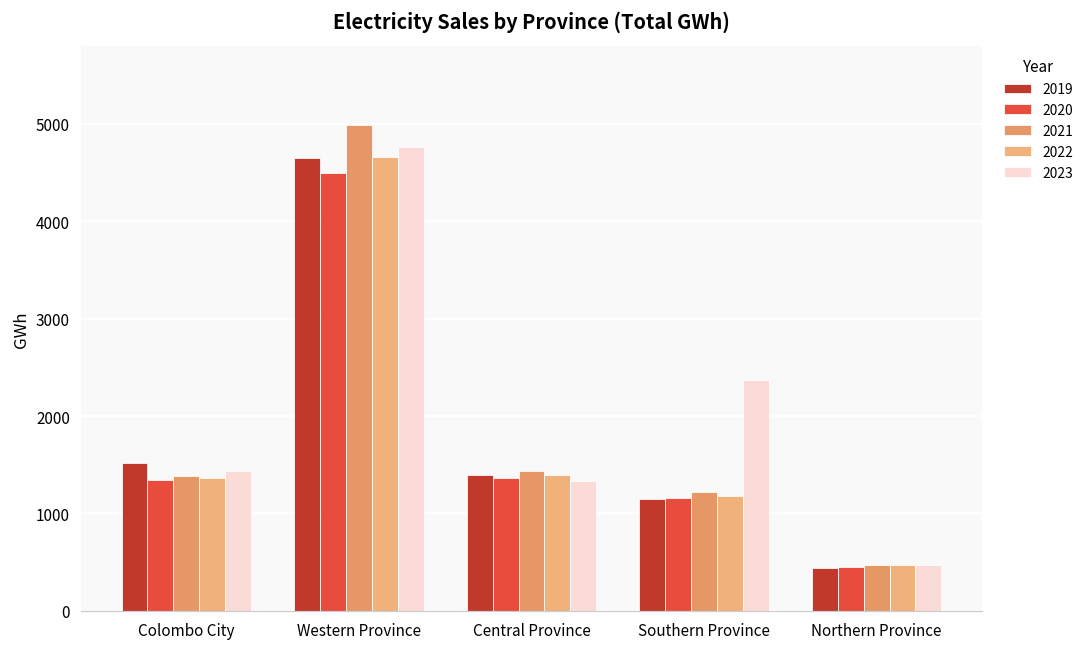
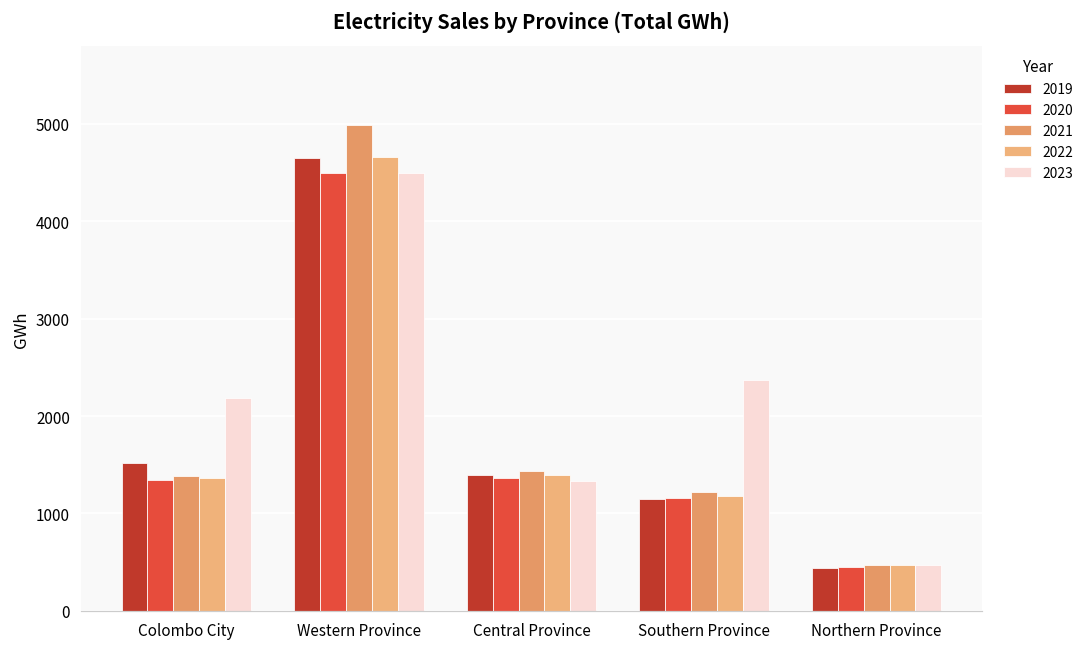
2023, Colombo City: 1400 -> 2200
2023, Western Province: 4800 -> 4500
